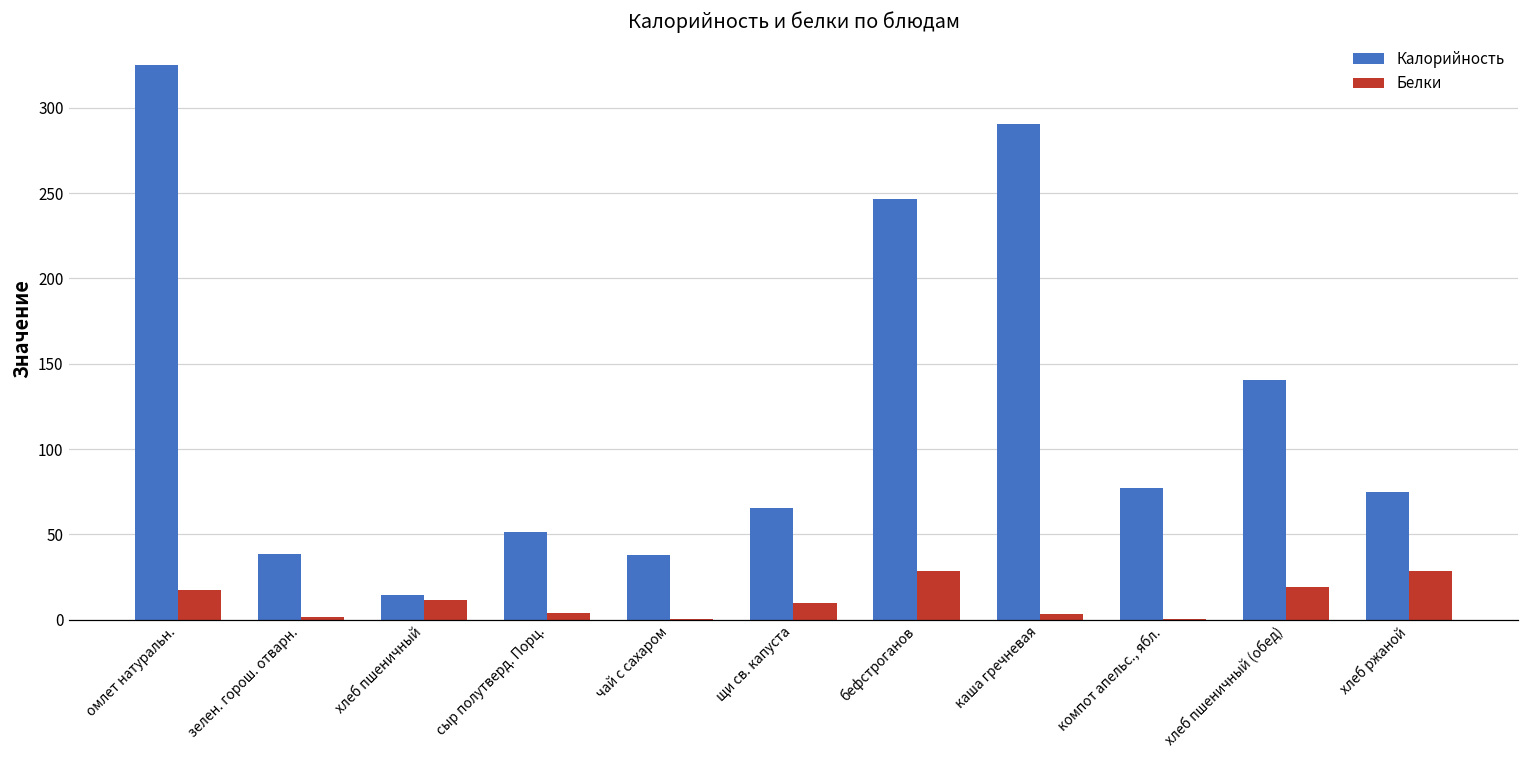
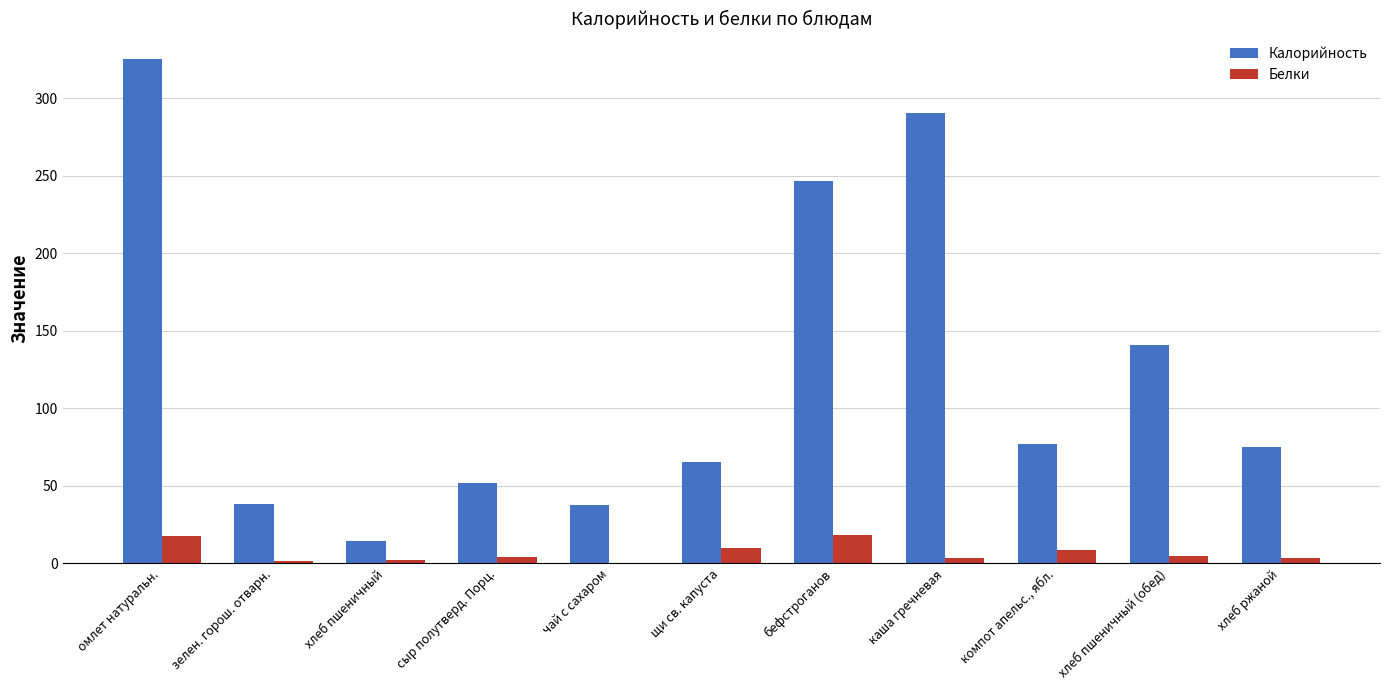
Белки, хлеб пшеничный: 12 -> 2
Белки, бефстроганов: 29 -> 18
Белки, компот апельс., ябл.: 1 -> 9
Белки, хлеб пшеничный (обед): 19 -> 5
Белки, хлеб ржаной: 29 -> 4
